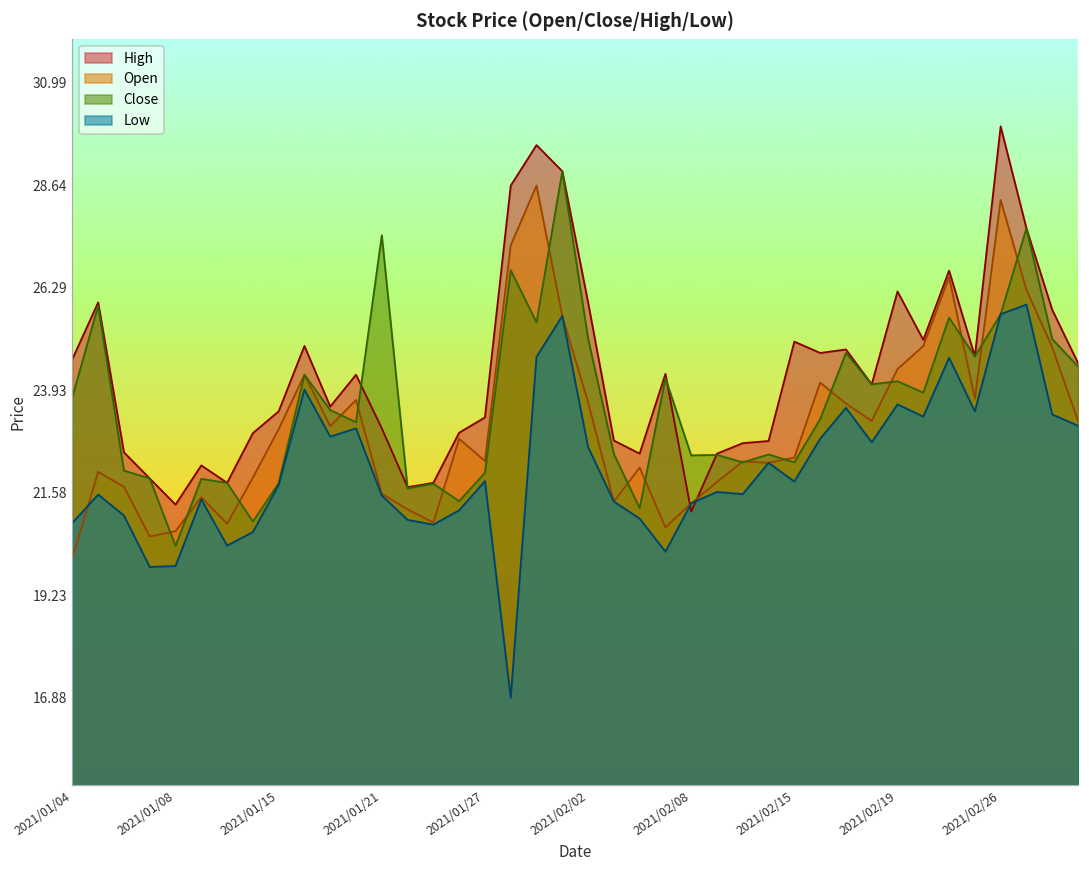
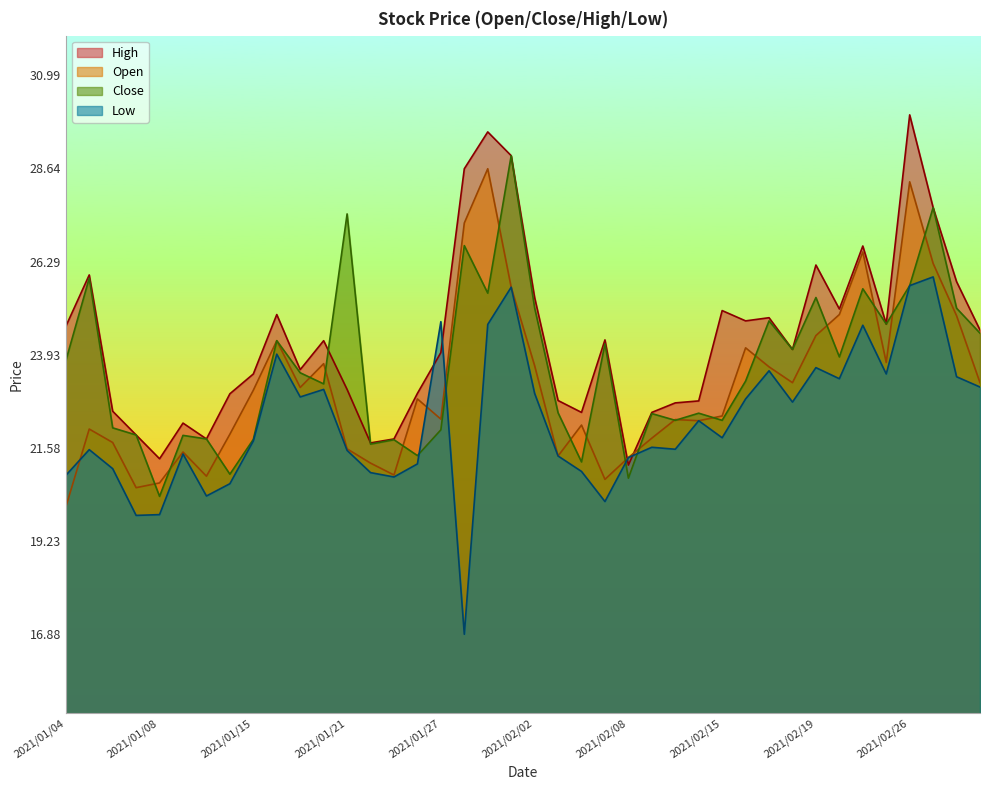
High, 2021/01/27: 23.3 -> 24.0
Low, 2021/01/27: 21.9 -> 24.8
High, 2021/02/02: 26.0 -> 25.4
Low, 2021/02/02: 22.6 -> 23.0
Close, 2021/02/08: 22.4 -> 20.8
Close, 2021/02/19: 24.1 -> 25.4
